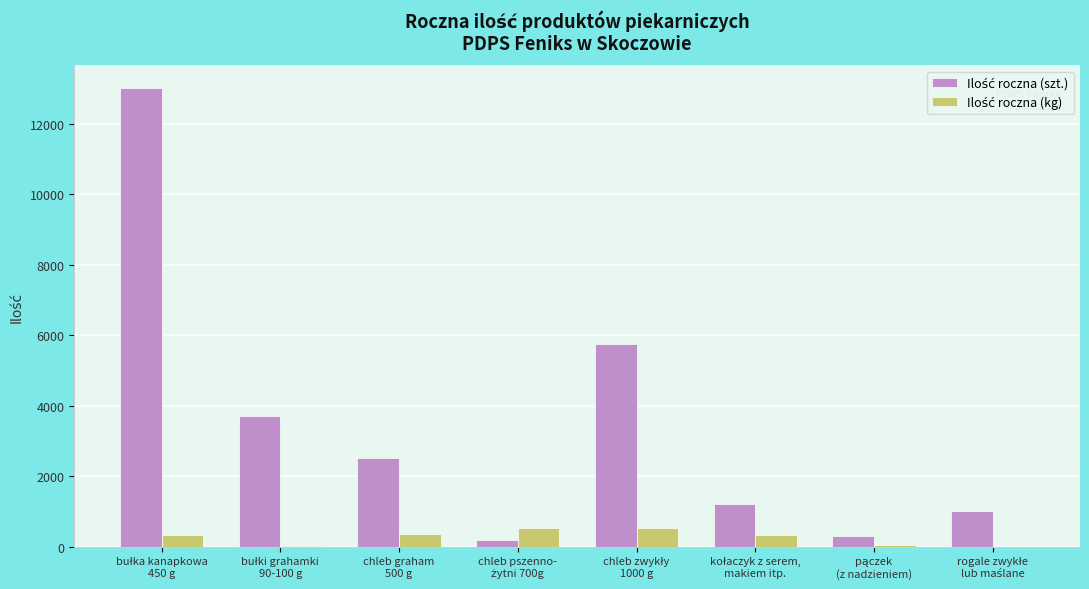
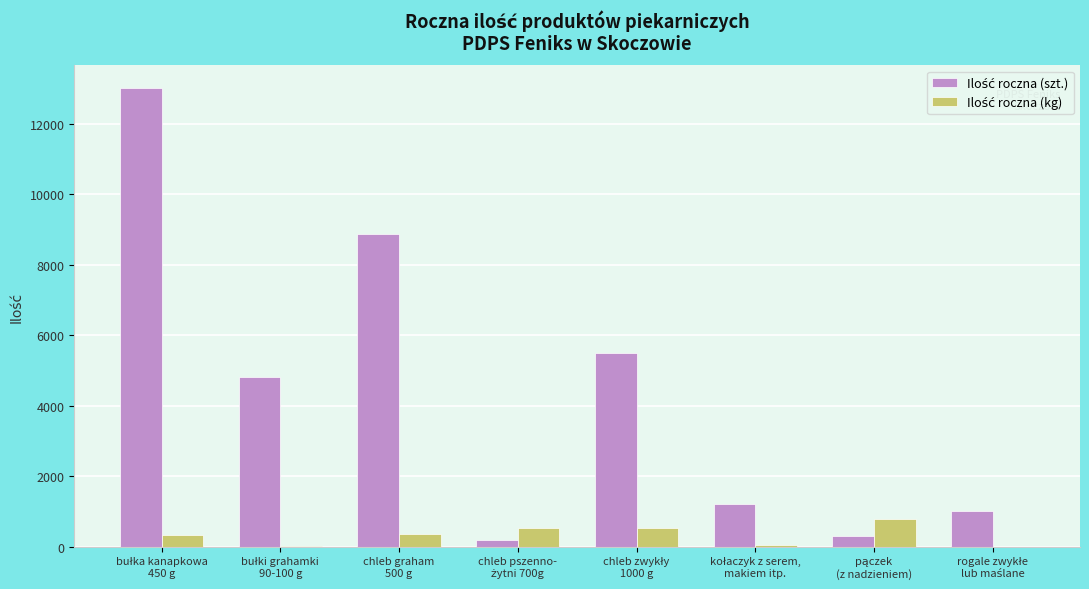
Ilość roczna (szt.), bułki grahamki 90-100 g: 3700 -> 4800
Ilość roczna (szt.), chleb graham 500 g: 2500 -> 8900
Ilość roczna (szt.), chleb zwykły 1000 g: 5800 -> 5500
Ilość roczna (kg), kołaczyk z serem, makiem itp.: 300 -> 0
Ilość roczna (kg), pączek (z nadzieniem): 100 -> 800
